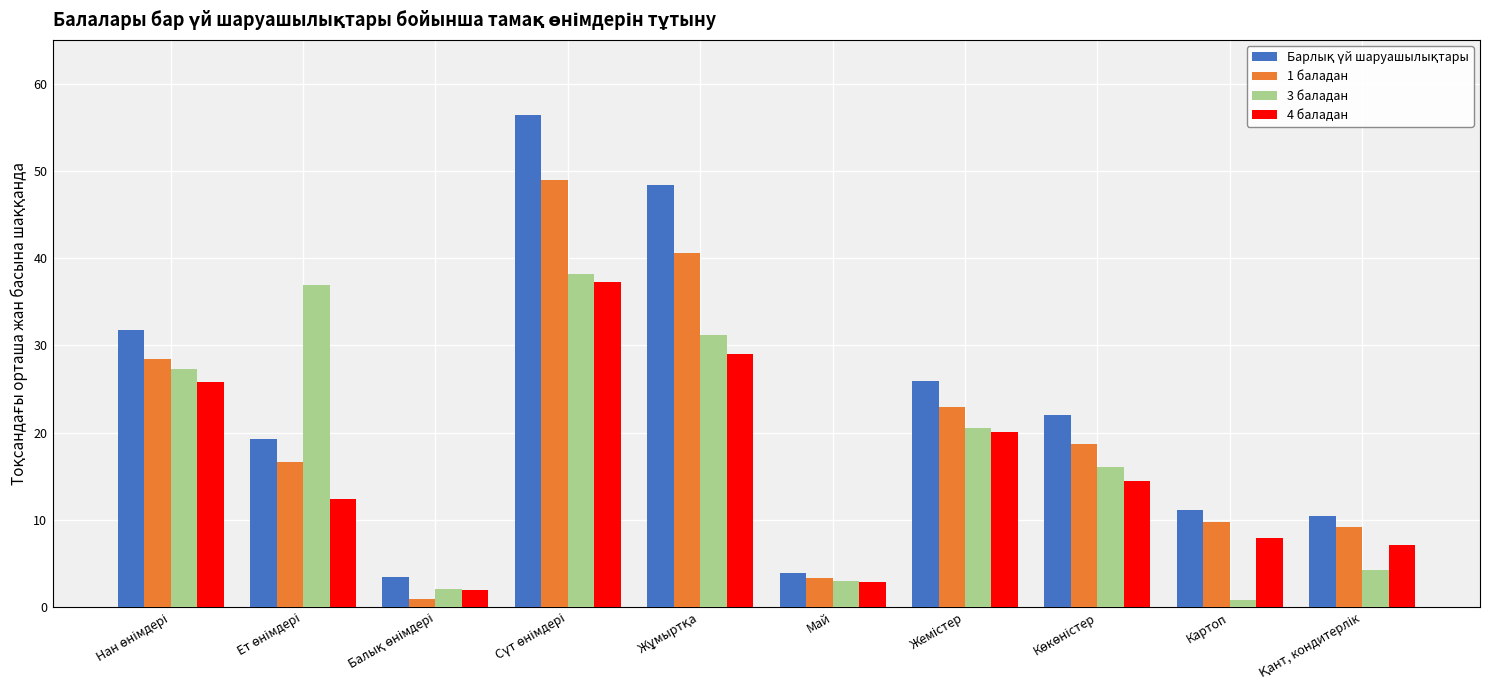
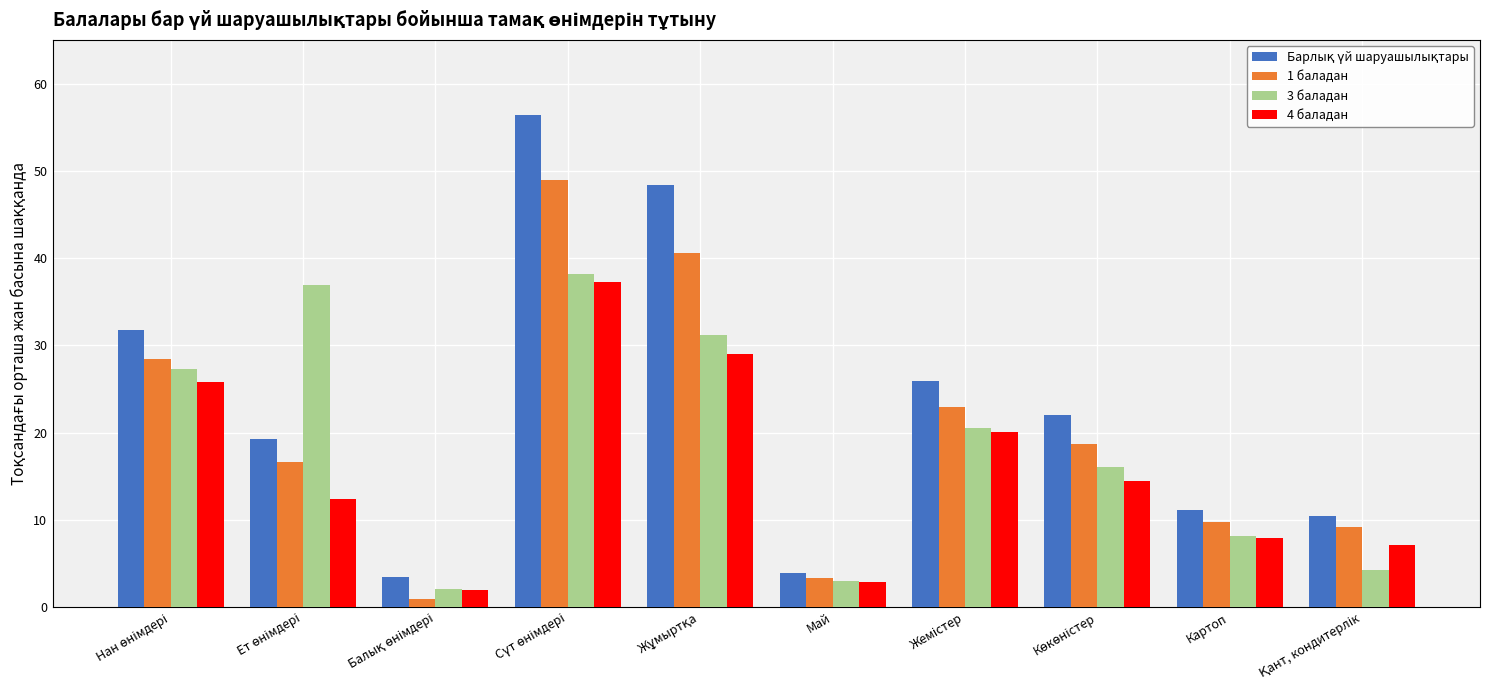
3 баладан, Картоп: 1 -> 8
